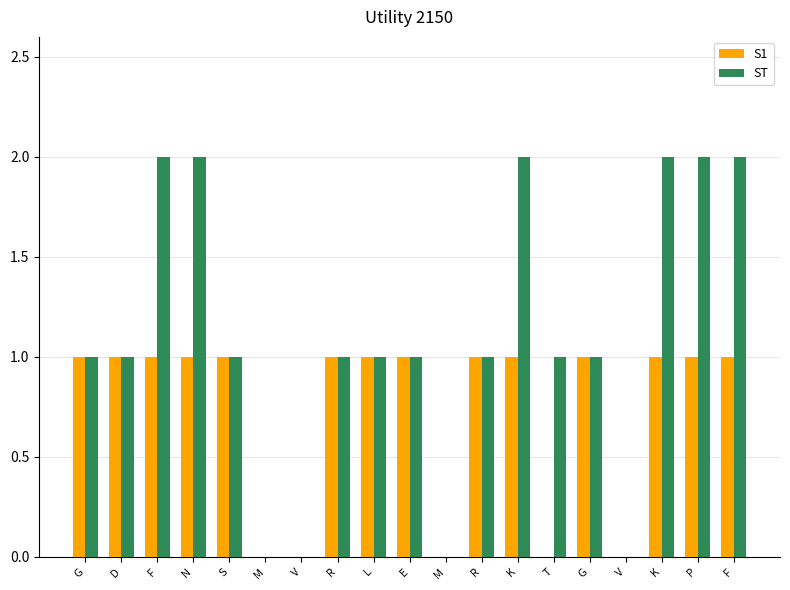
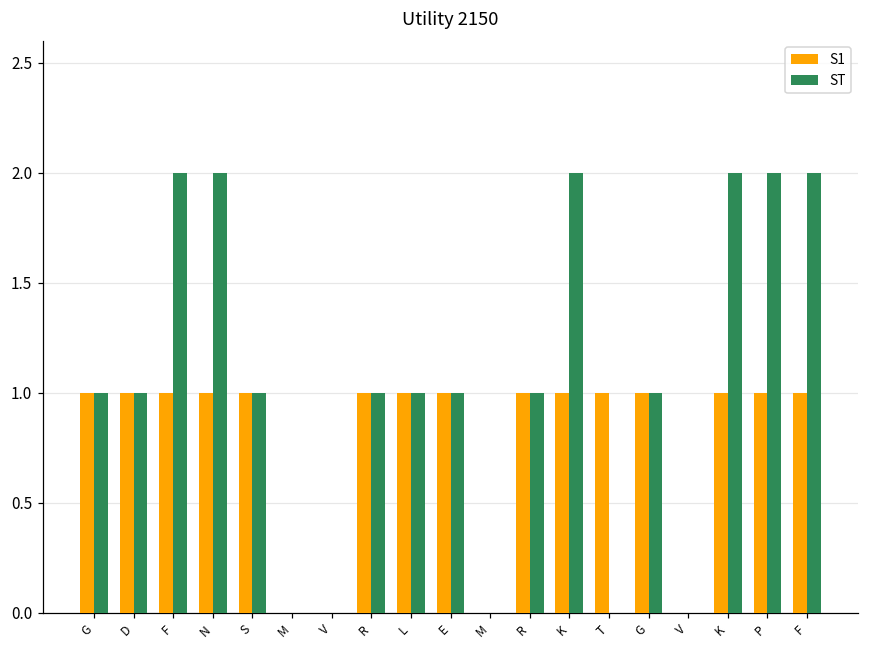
S1, T: 0 -> 1
ST, T: 1 -> 0
